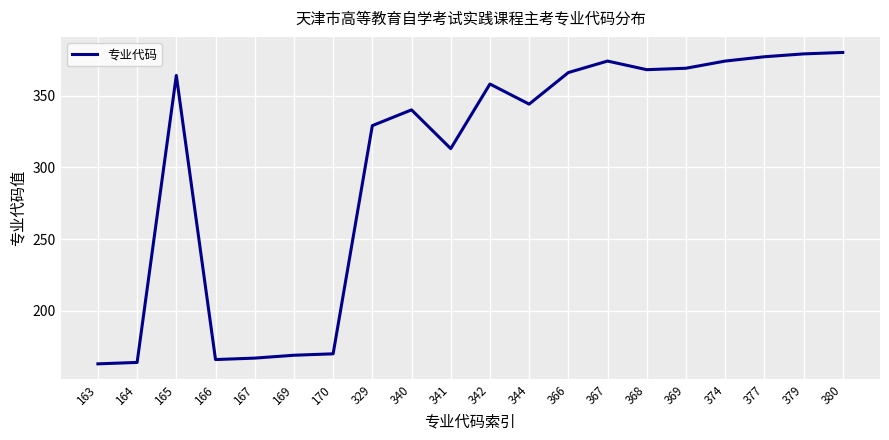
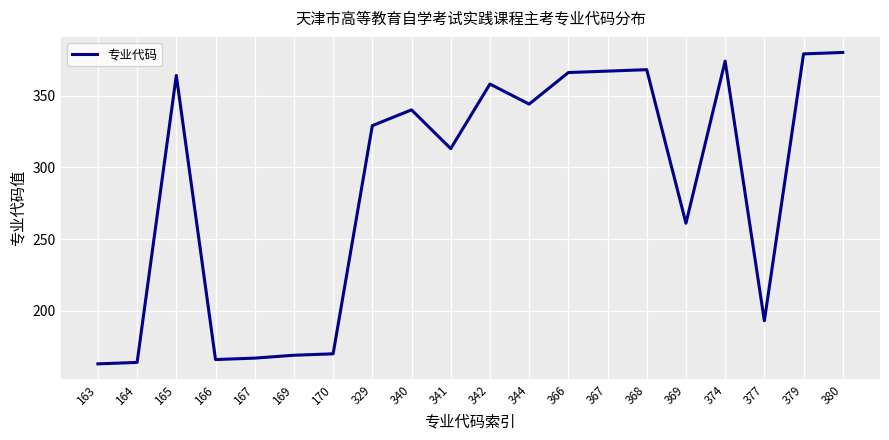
367: 374 -> 367
369: 369 -> 261
377: 377 -> 193
